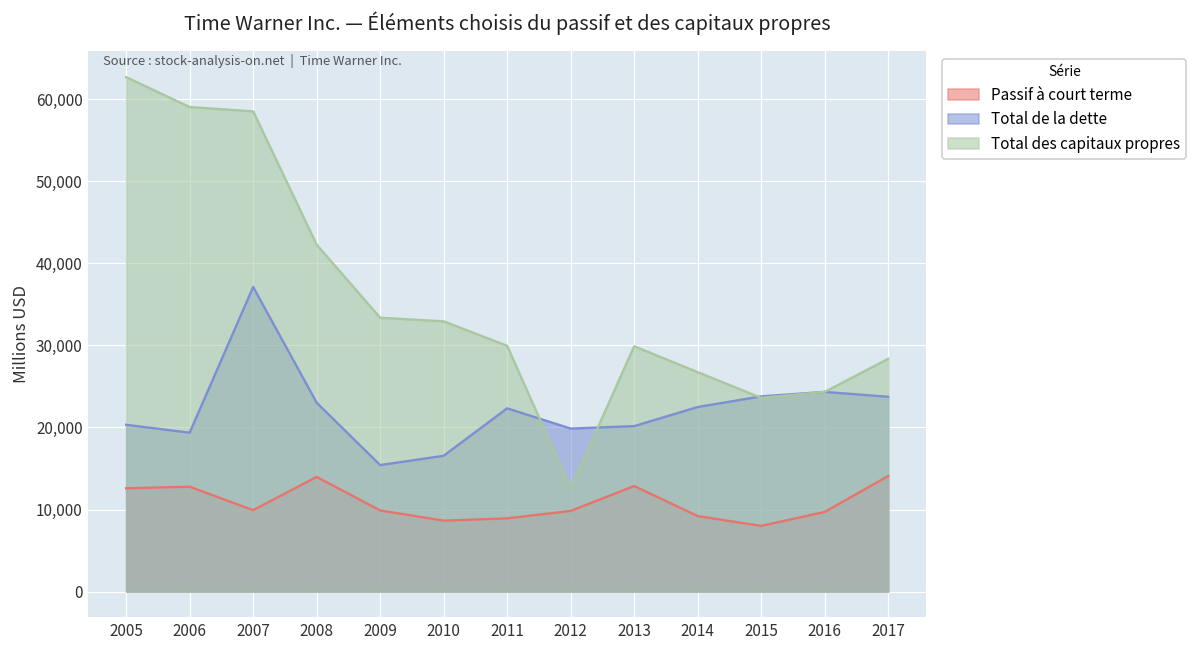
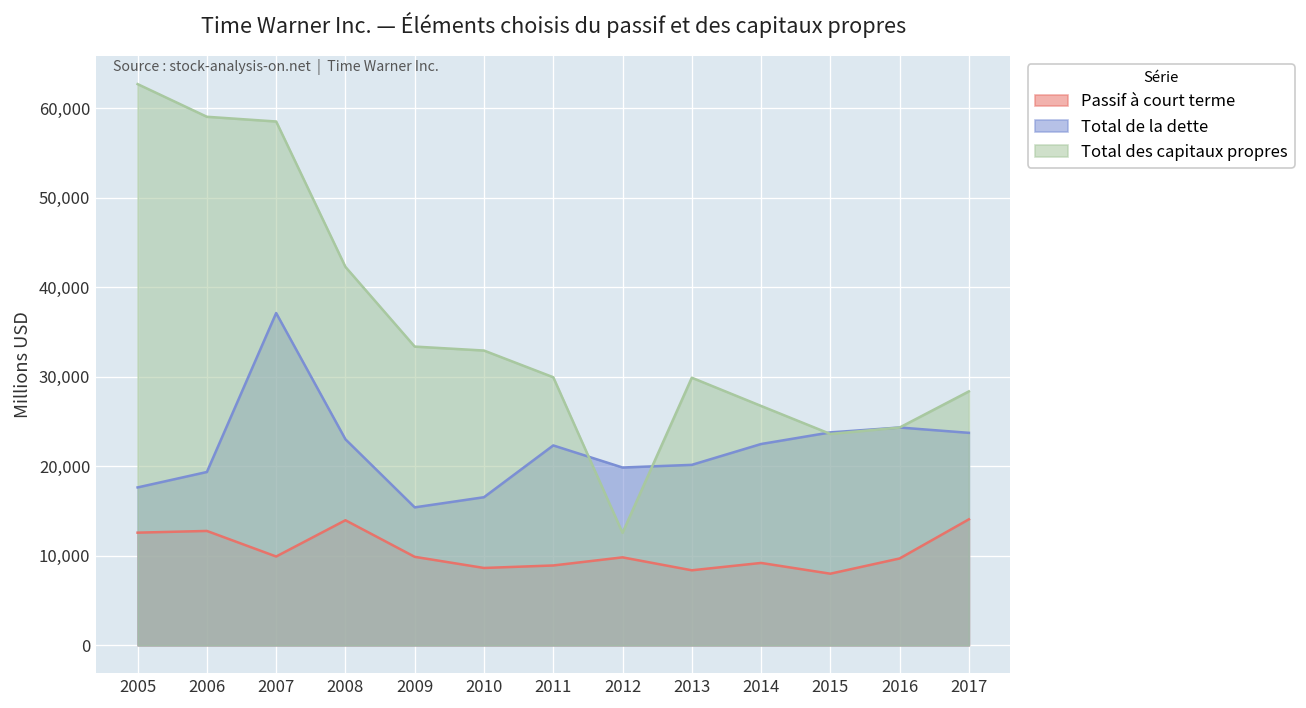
Total de la dette, 2005: 20,000 -> 18,000
Passif à court terme, 2013: 13,000 -> 8,000
